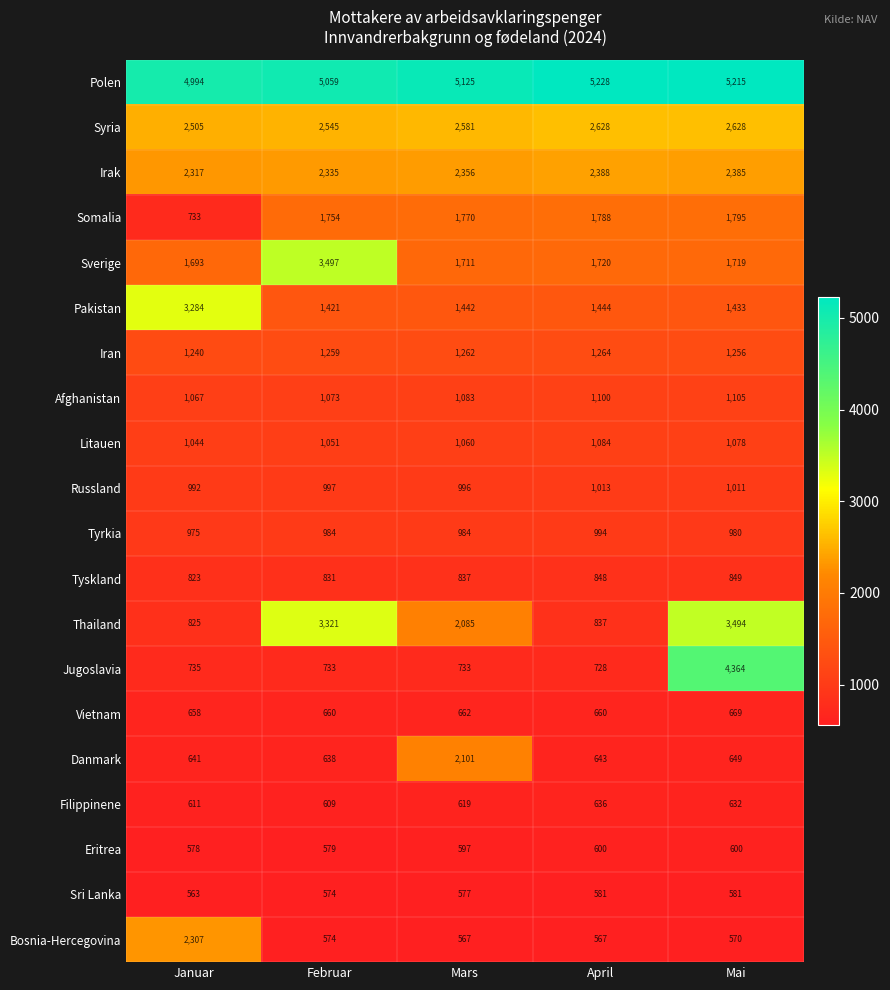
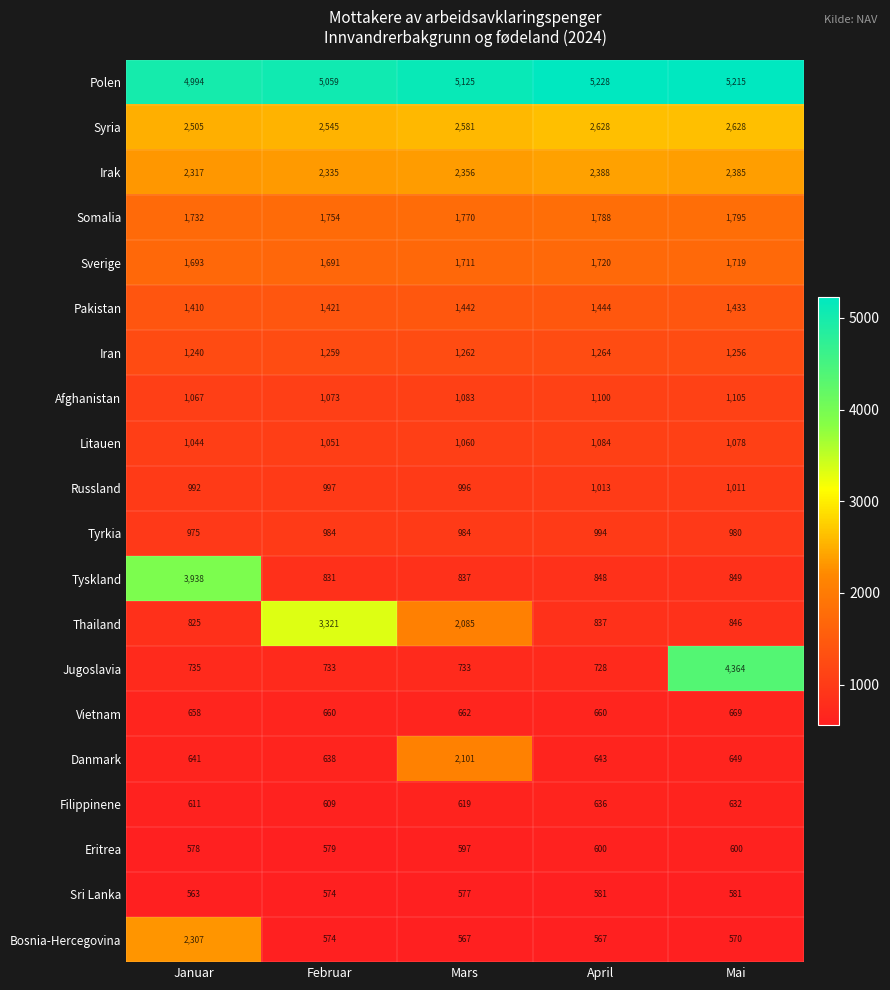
Somalia, Januar: 733 -> 1,732
Sverige, Februar: 3,497 -> 1,691
Pakistan, Januar: 3,284 -> 1,410
Tyskland, Januar: 823 -> 3,938
Thailand, Mai: 3,494 -> 846
